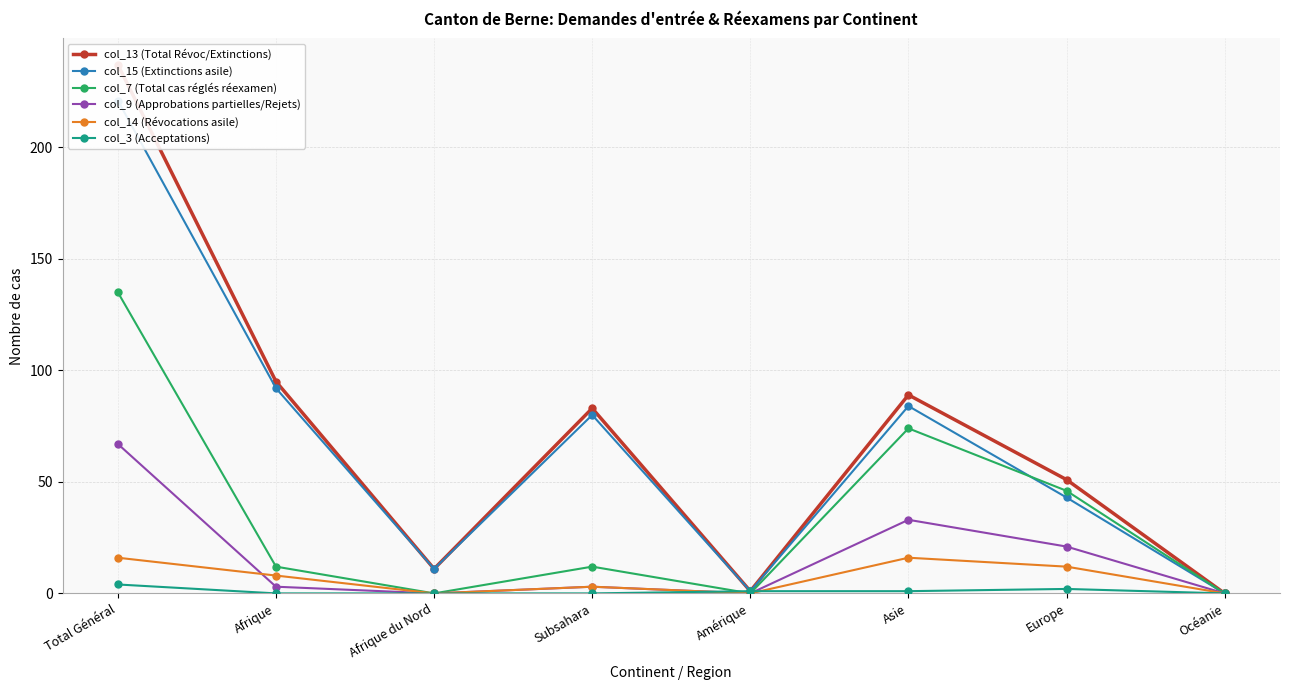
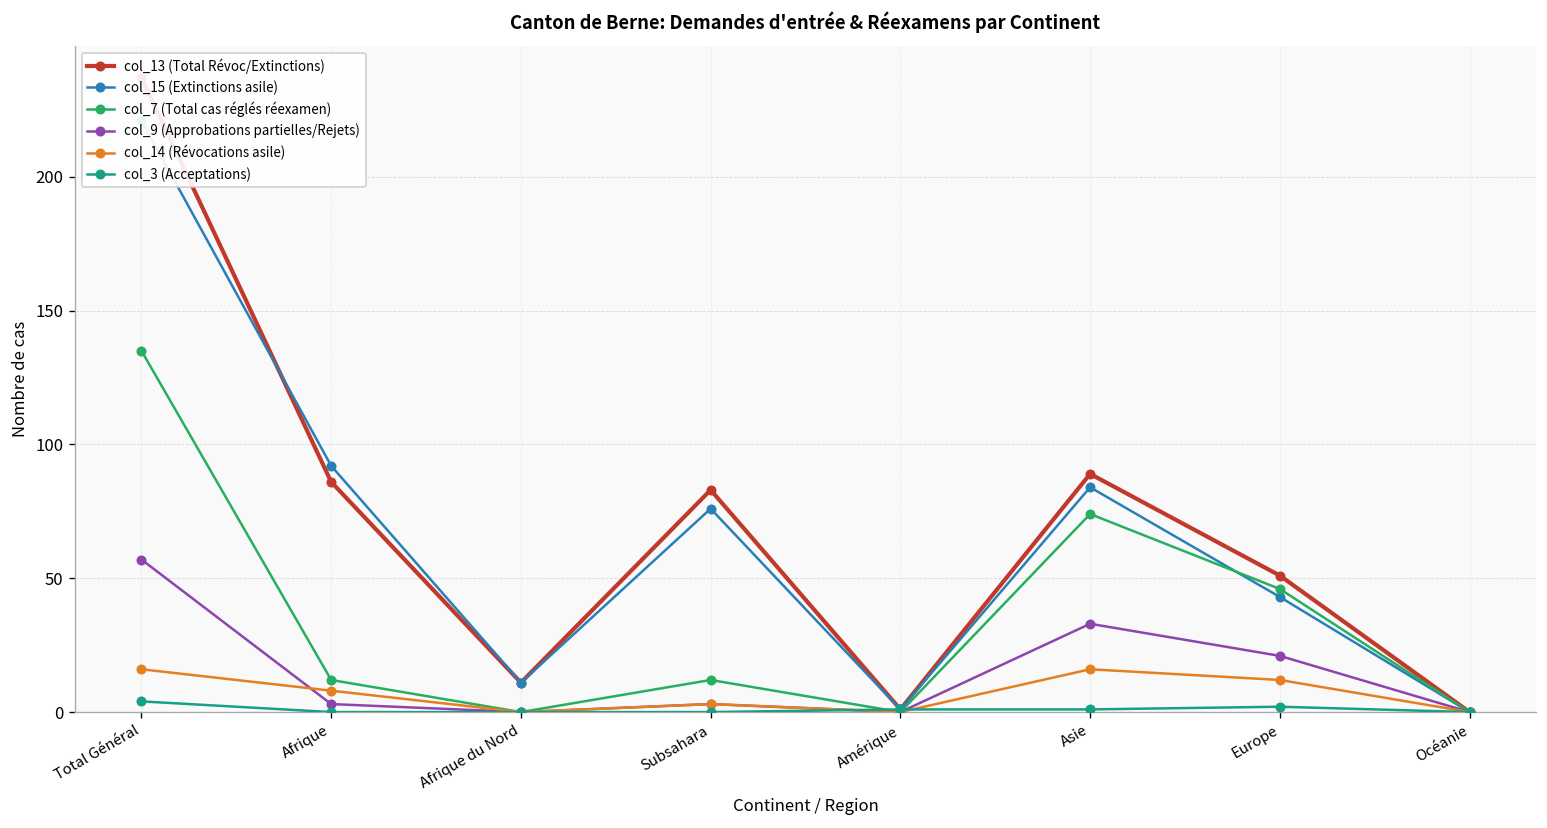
col_9 (Approbations partielles/Rejets), Total Général: 67 -> 57
col_13 (Total Révoc/Extinctions), Afrique: 95 -> 86
col_15 (Extinctions asile), Subsahara: 80 -> 76
